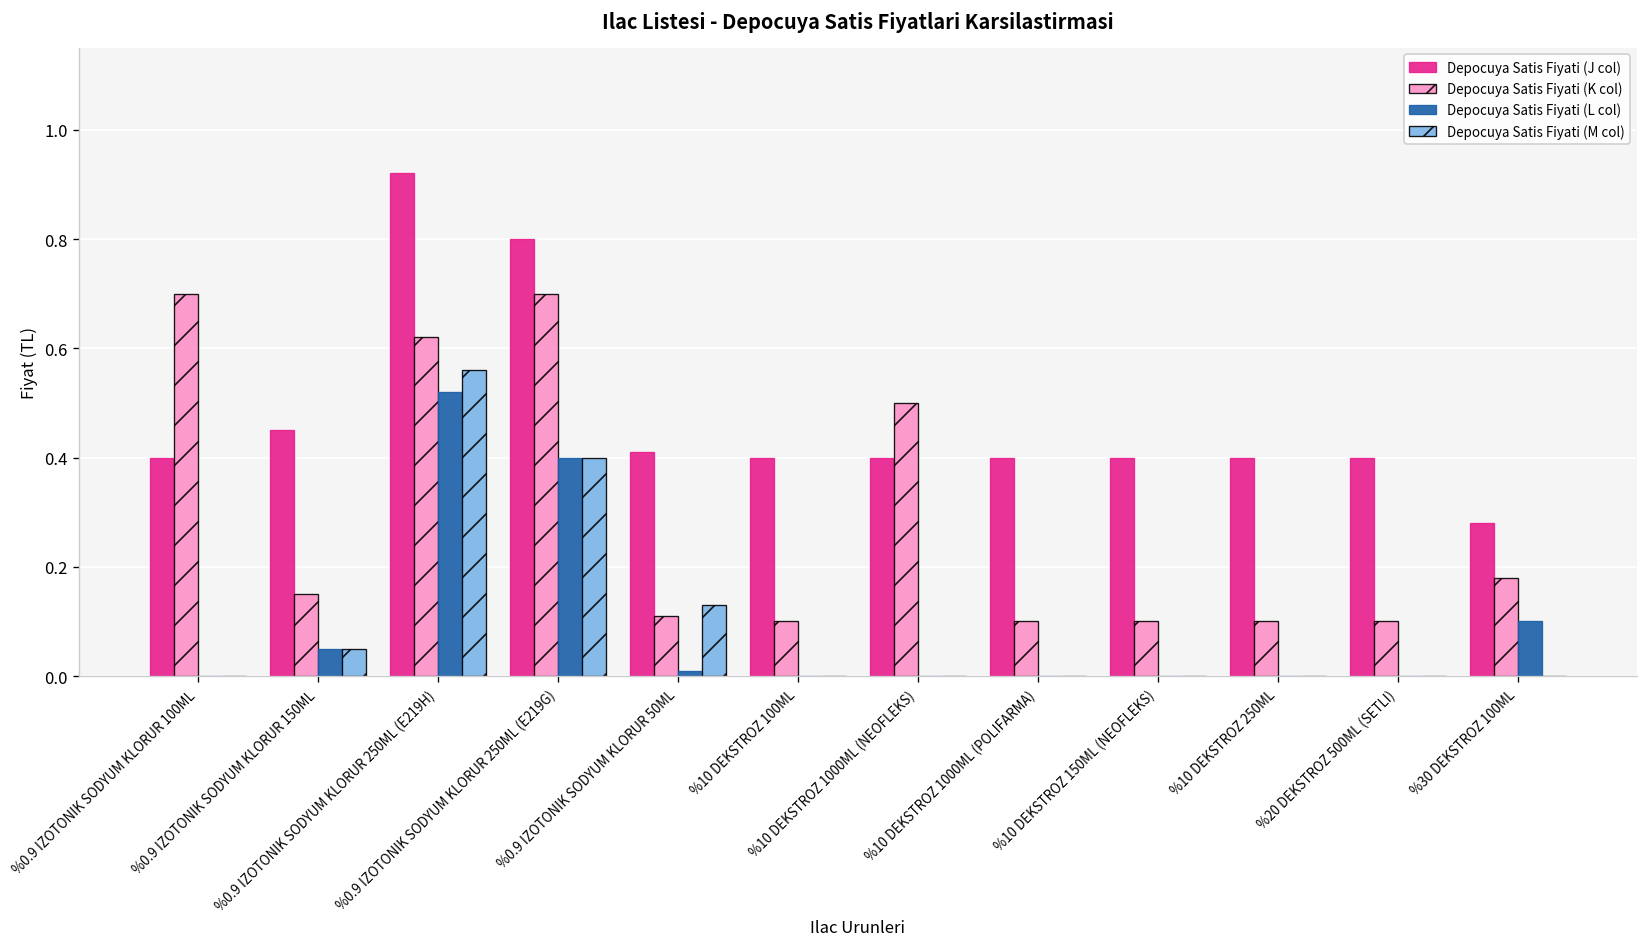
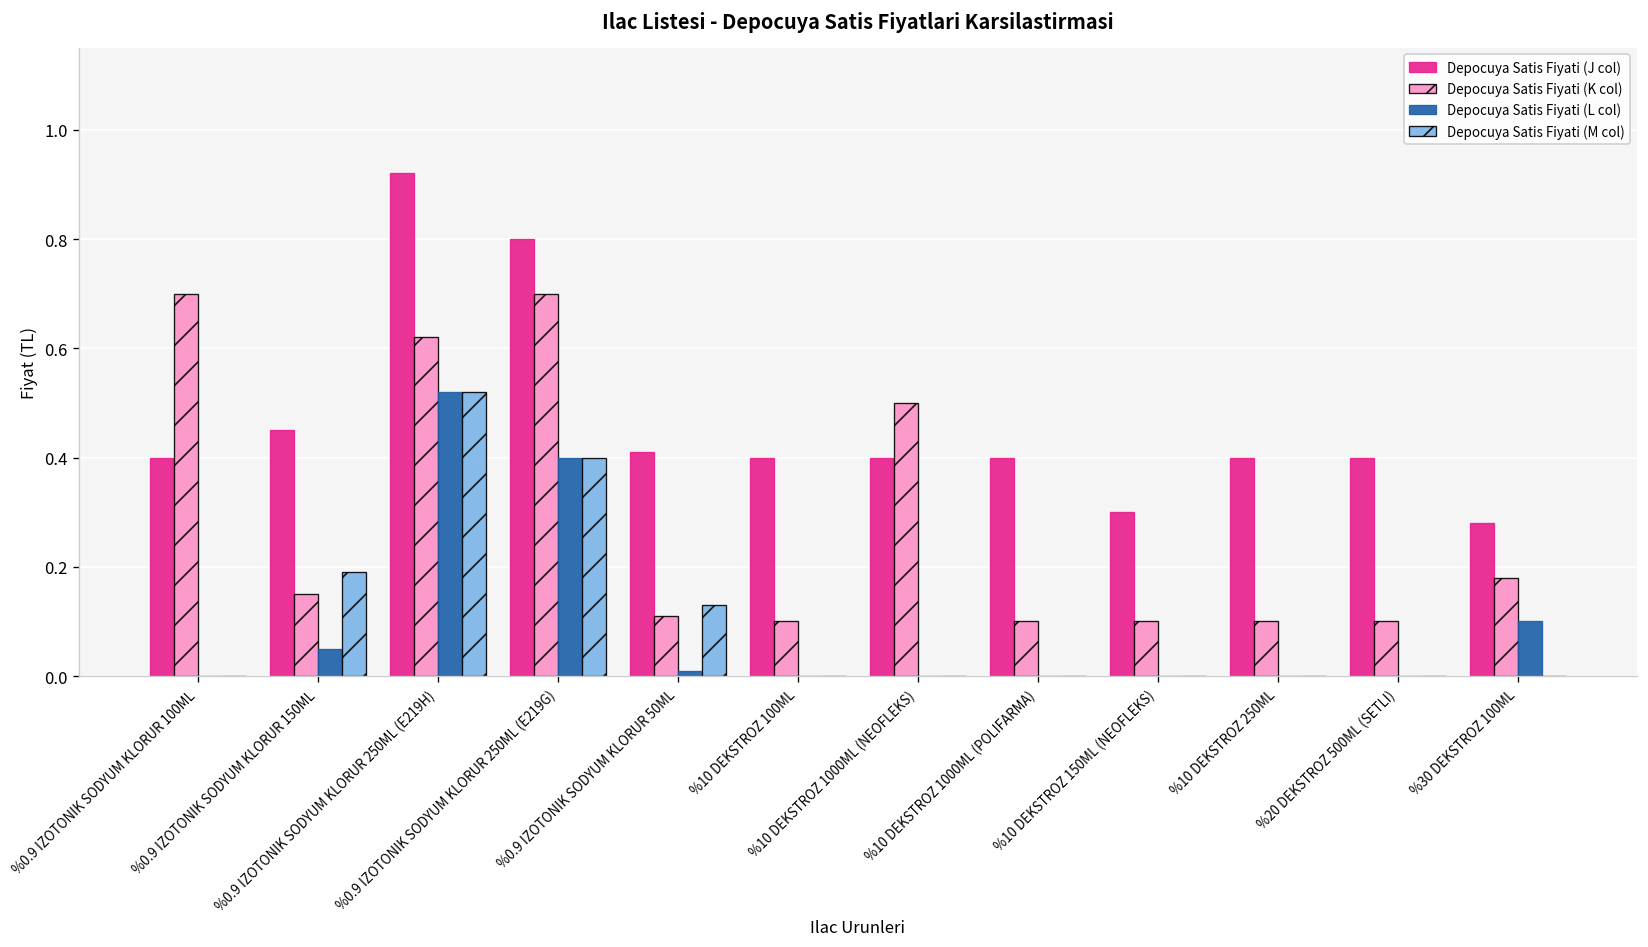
Depocuya Satis Fiyati (M col), %0.9 IZOTONIK SODYUM KLORUR 150ML: 0.05 -> 0.19
Depocuya Satis Fiyati (M col), %0.9 IZOTONIK SODYUM KLORUR 250ML (E219H): 0.56 -> 0.52
Depocuya Satis Fiyati (J col), %10 DEKSTROZ 150ML (NEOFLEKS): 0.4 -> 0.3
